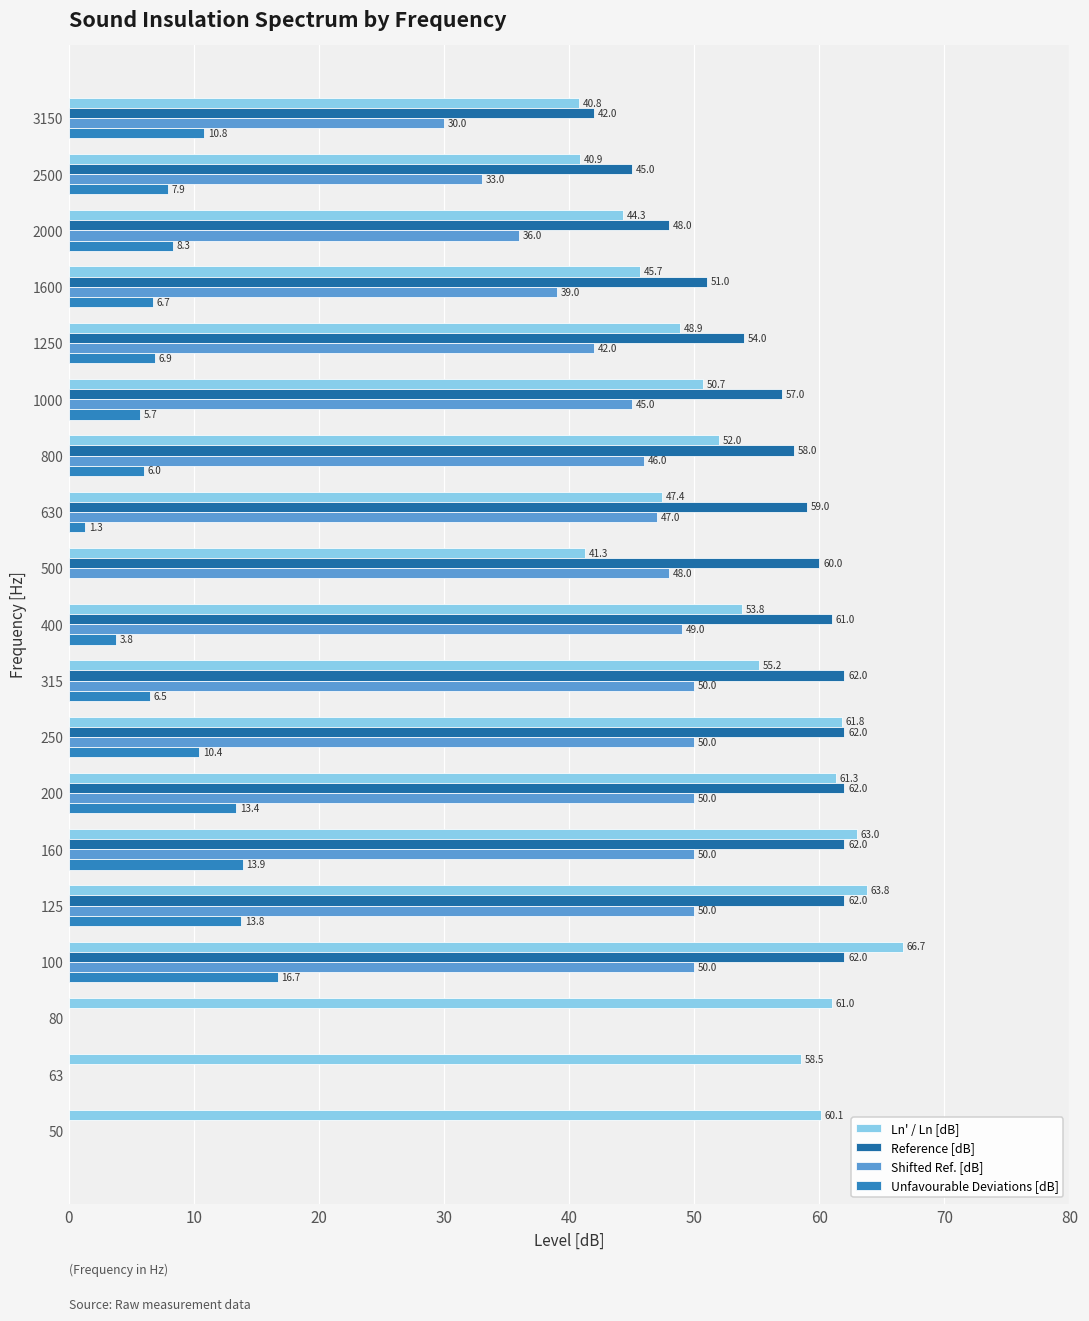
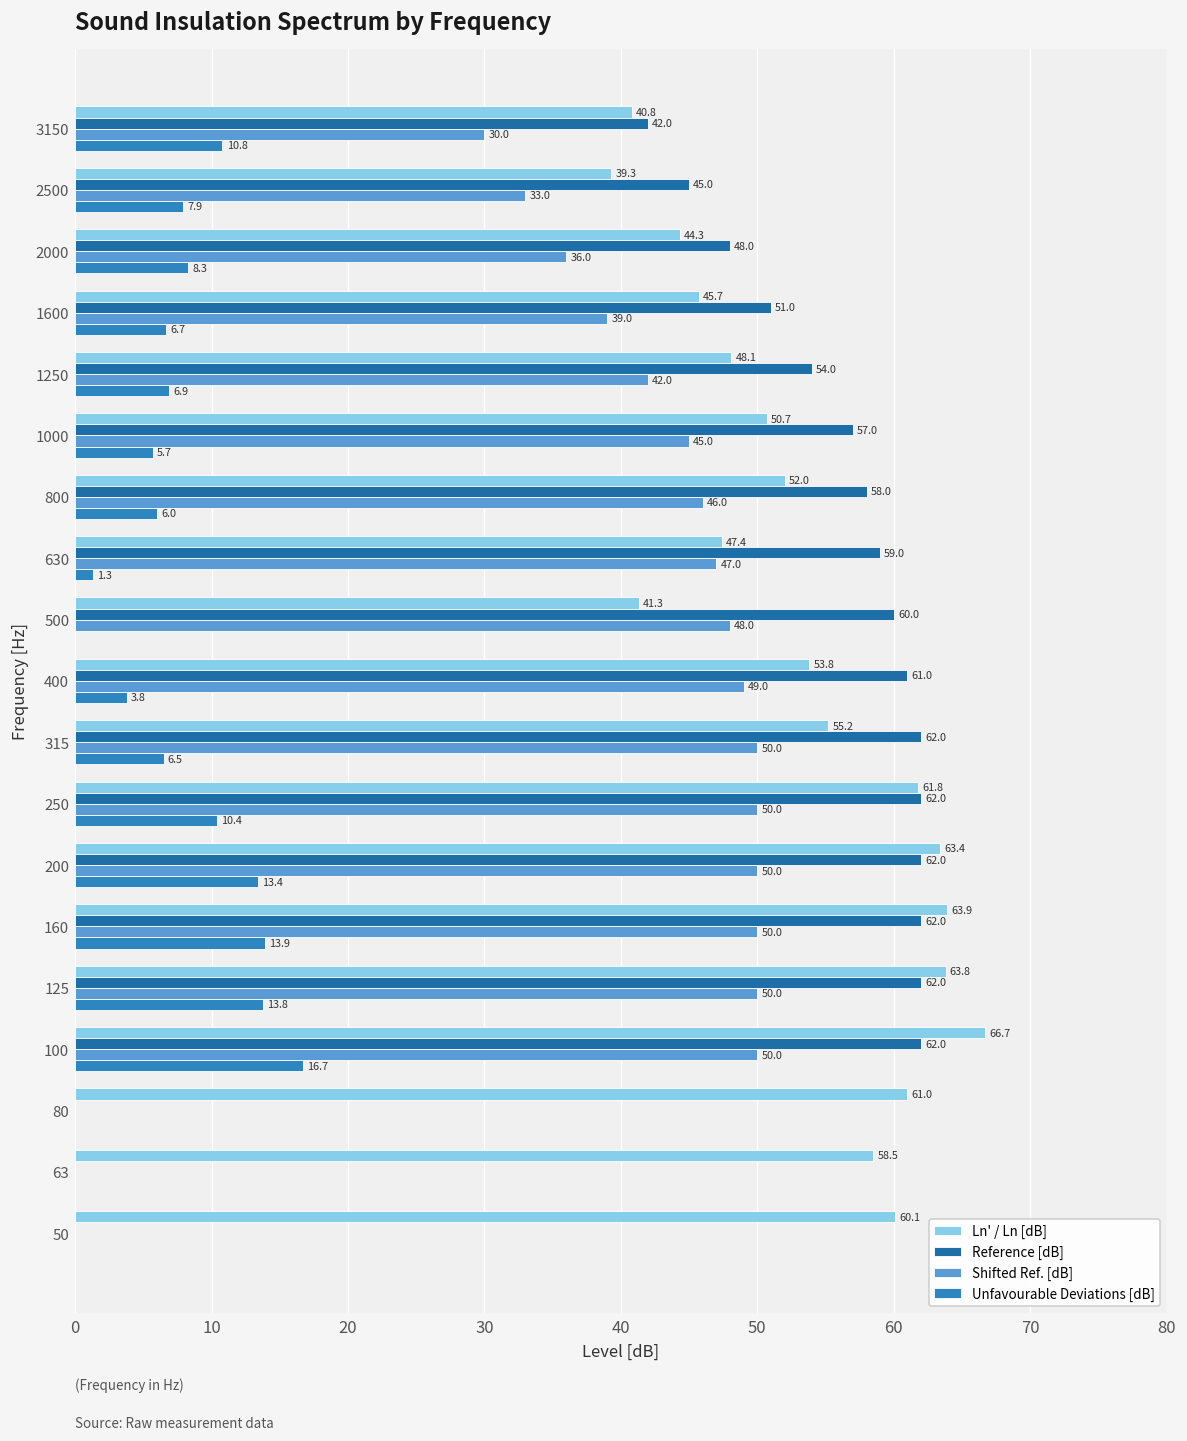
Ln' / Ln [dB], 2500: 40.9 -> 39.3
Ln' / Ln [dB], 1250: 48.9 -> 48.1
Ln' / Ln [dB], 200: 61.3 -> 63.4
Ln' / Ln [dB], 160: 63.0 -> 63.9
